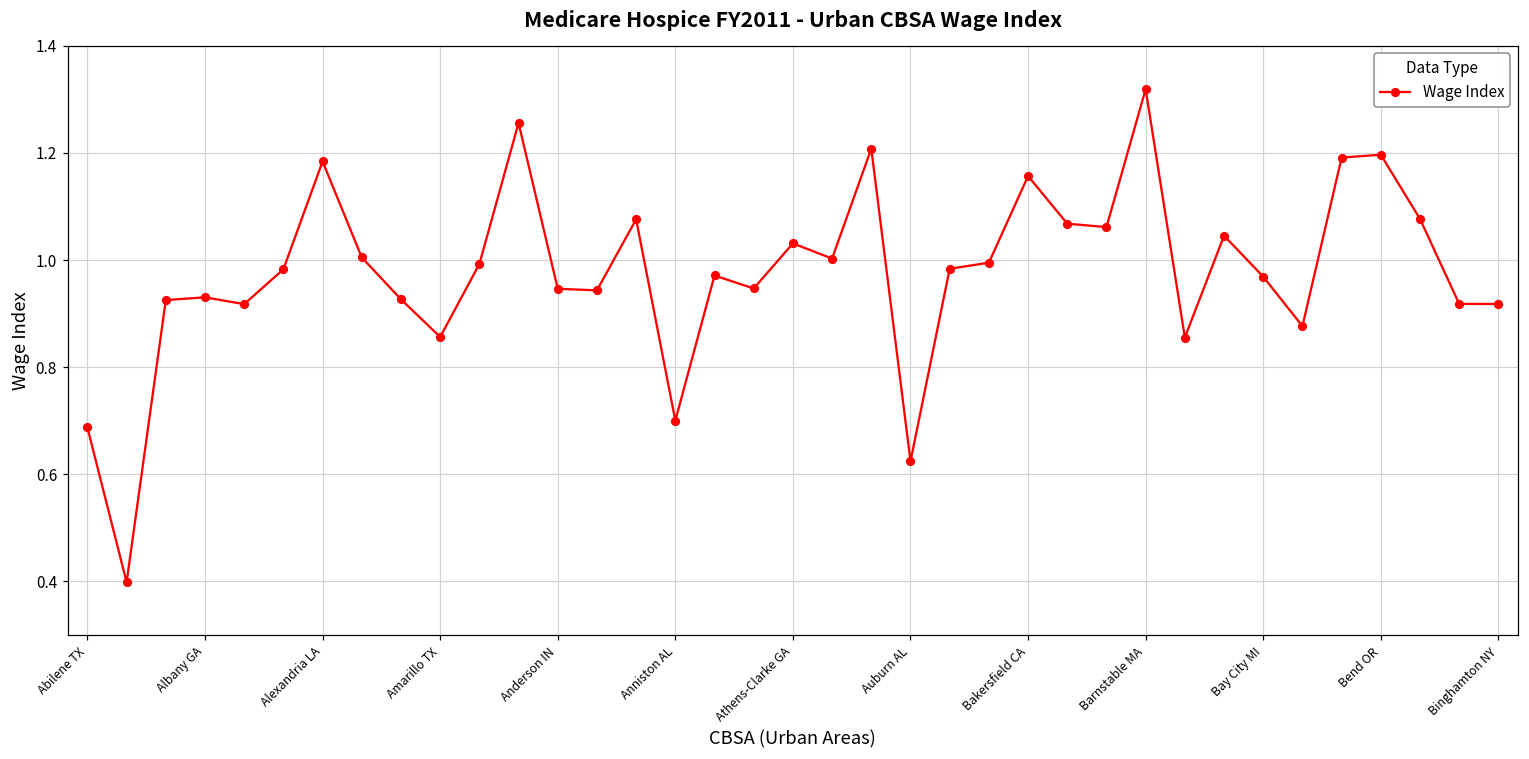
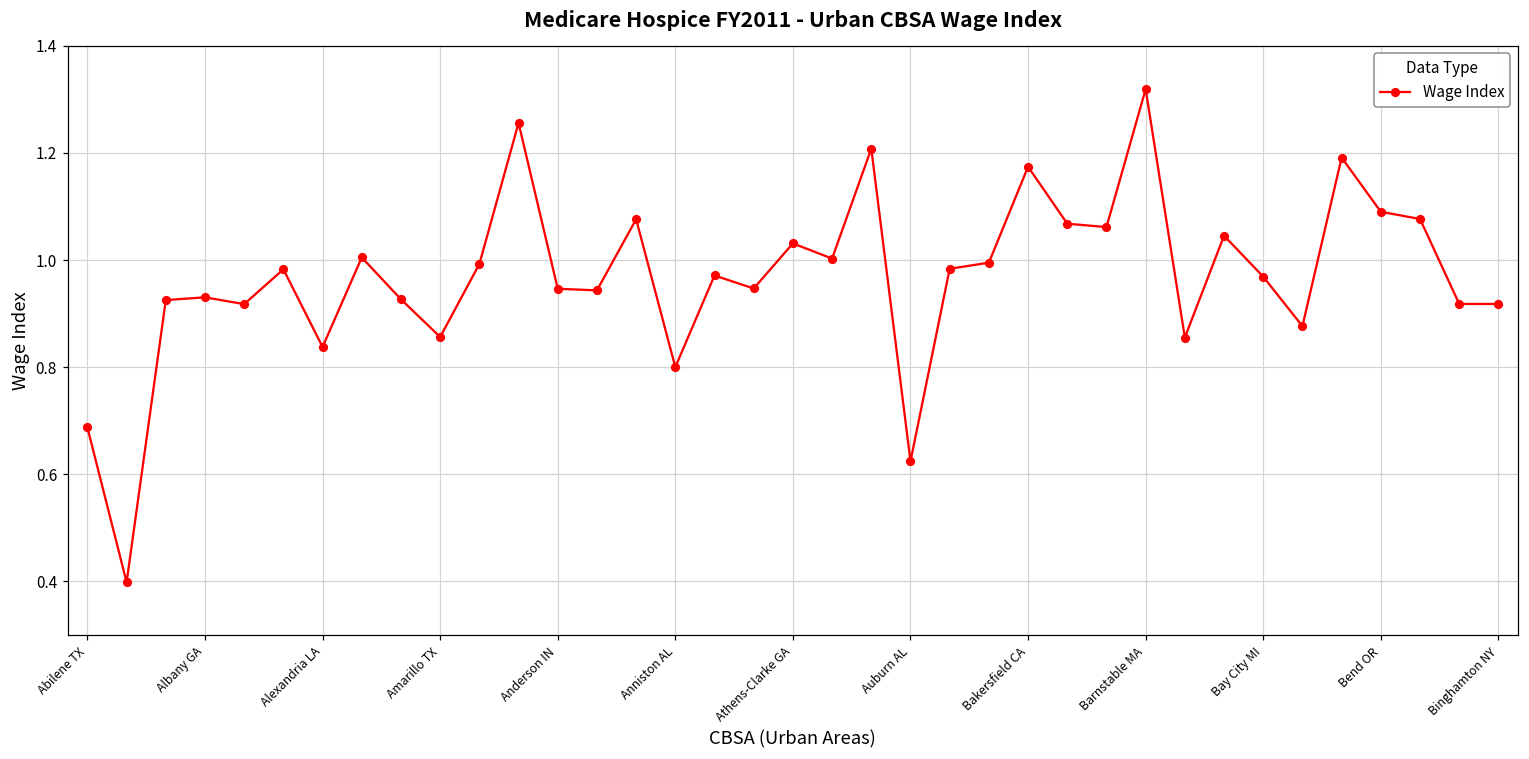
Alexandria LA: 1.18 -> 0.84
Anniston AL: 0.7 -> 0.8
Bakersfield CA: 1.16 -> 1.17
Bend OR: 1.20 -> 1.09
